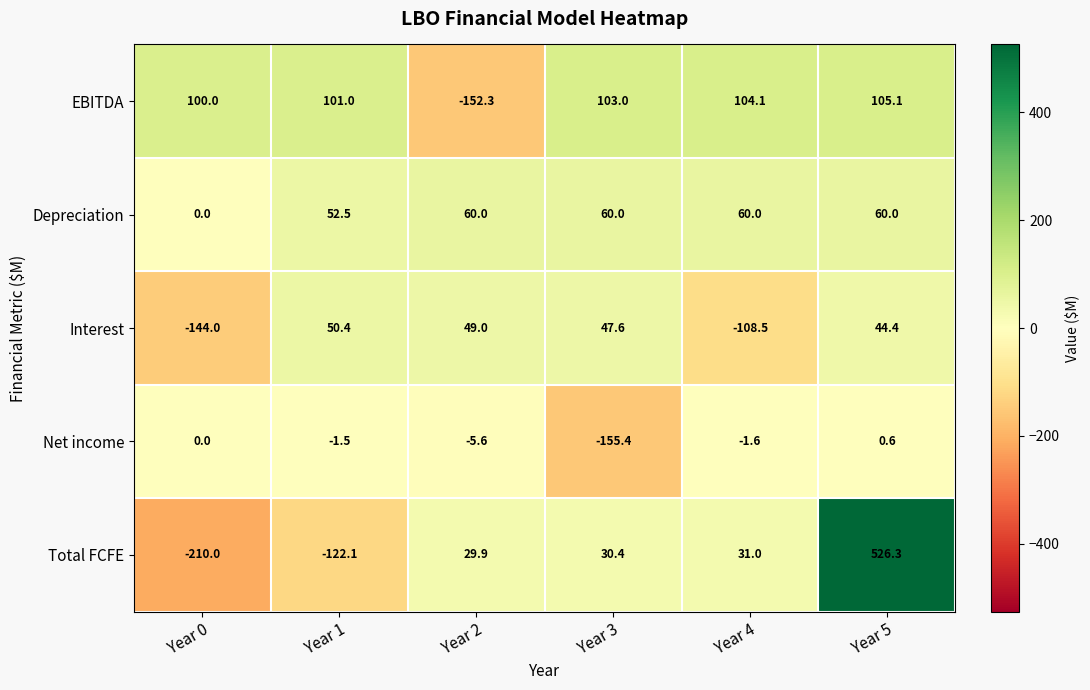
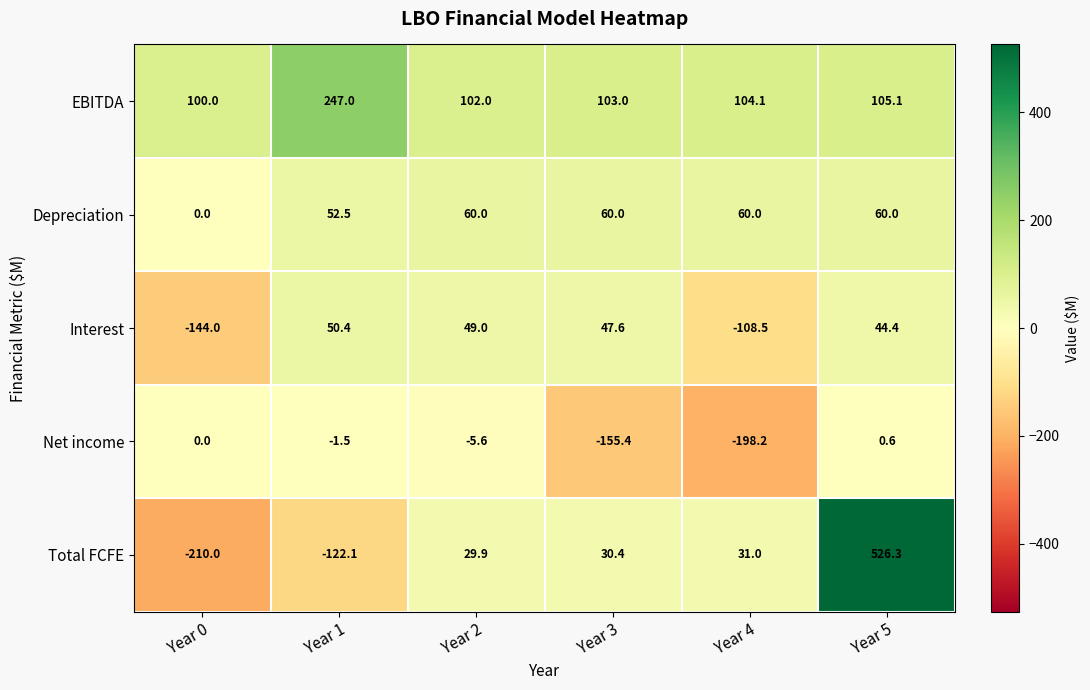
EBITDA, Year 1: 101.0 -> 247.0
EBITDA, Year 2: -152.3 -> 102.0
Net income, Year 4: -1.6 -> -198.2
